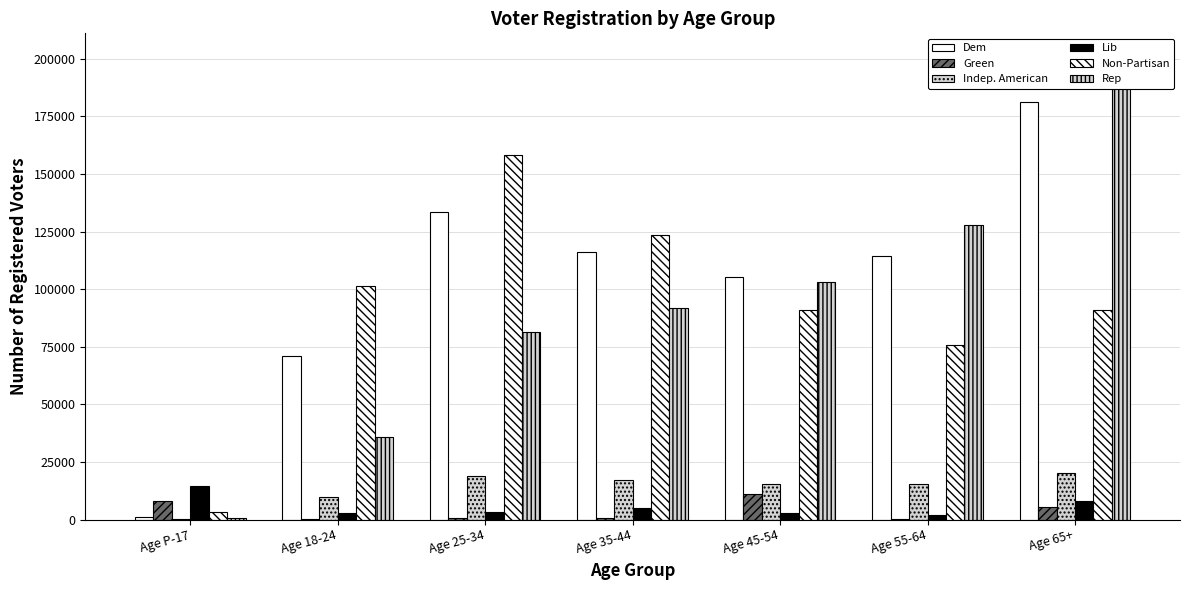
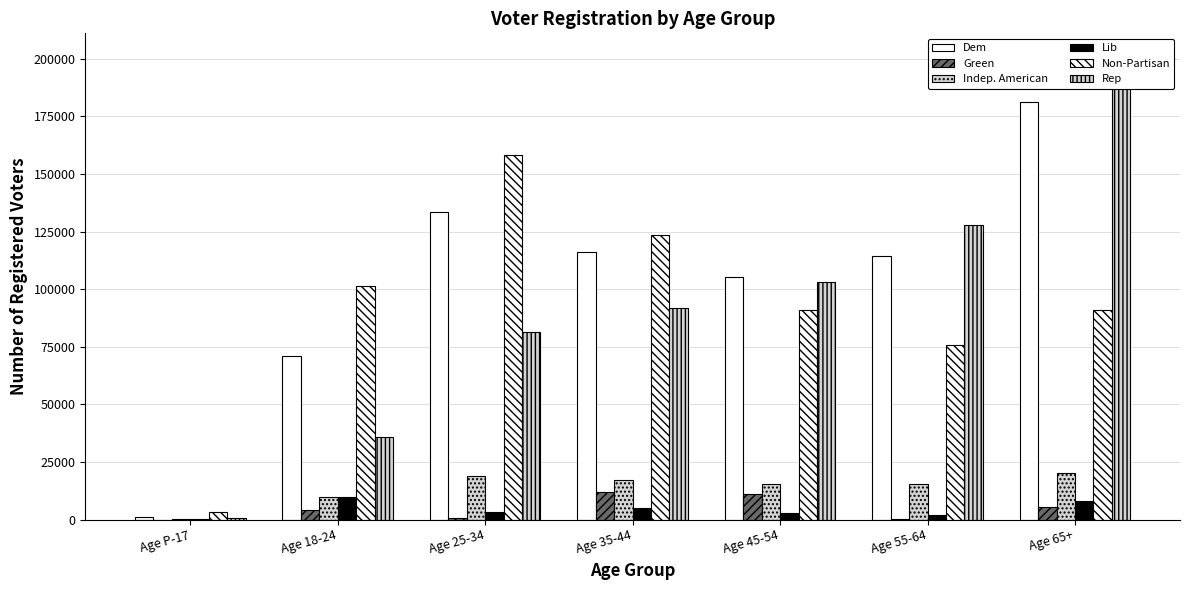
Green, Age P-17: 8000 -> 0
Lib, Age P-17: 15000 -> 0
Green, Age 18-24: 0 -> 4000
Lib, Age 18-24: 3000 -> 10000
Green, Age 35-44: 1000 -> 12000
